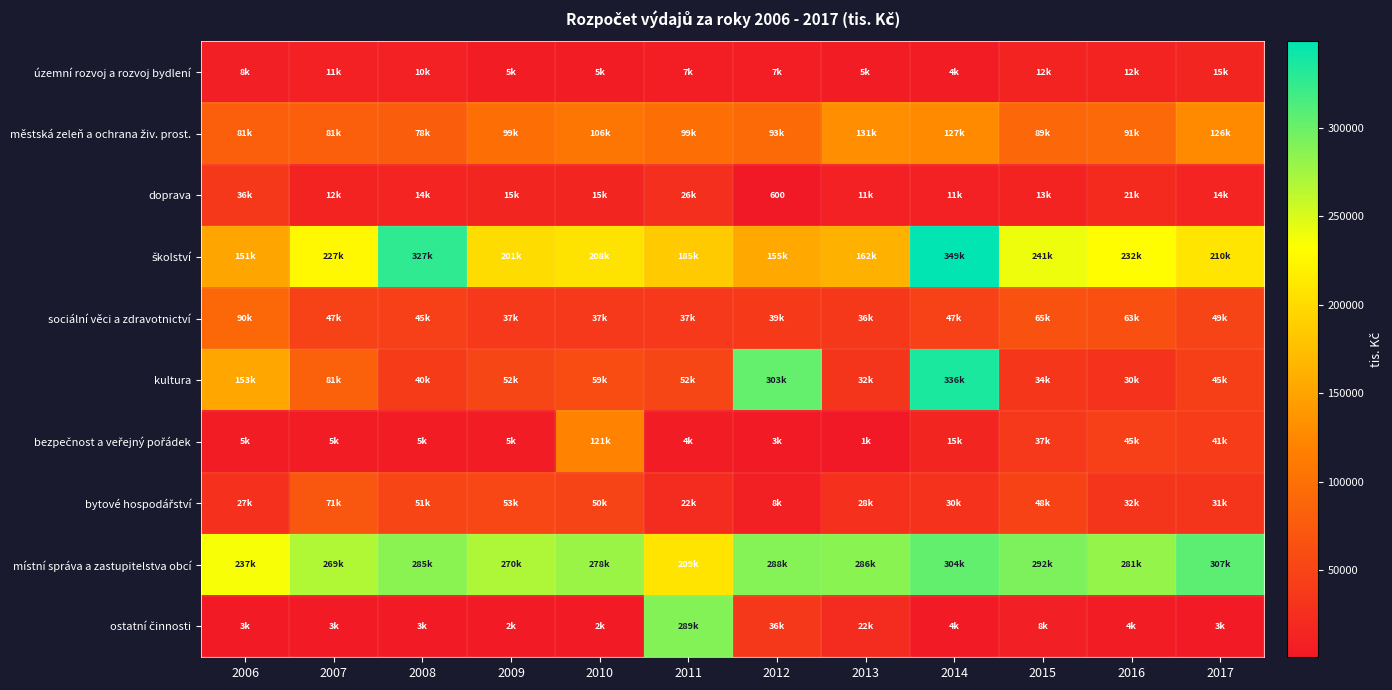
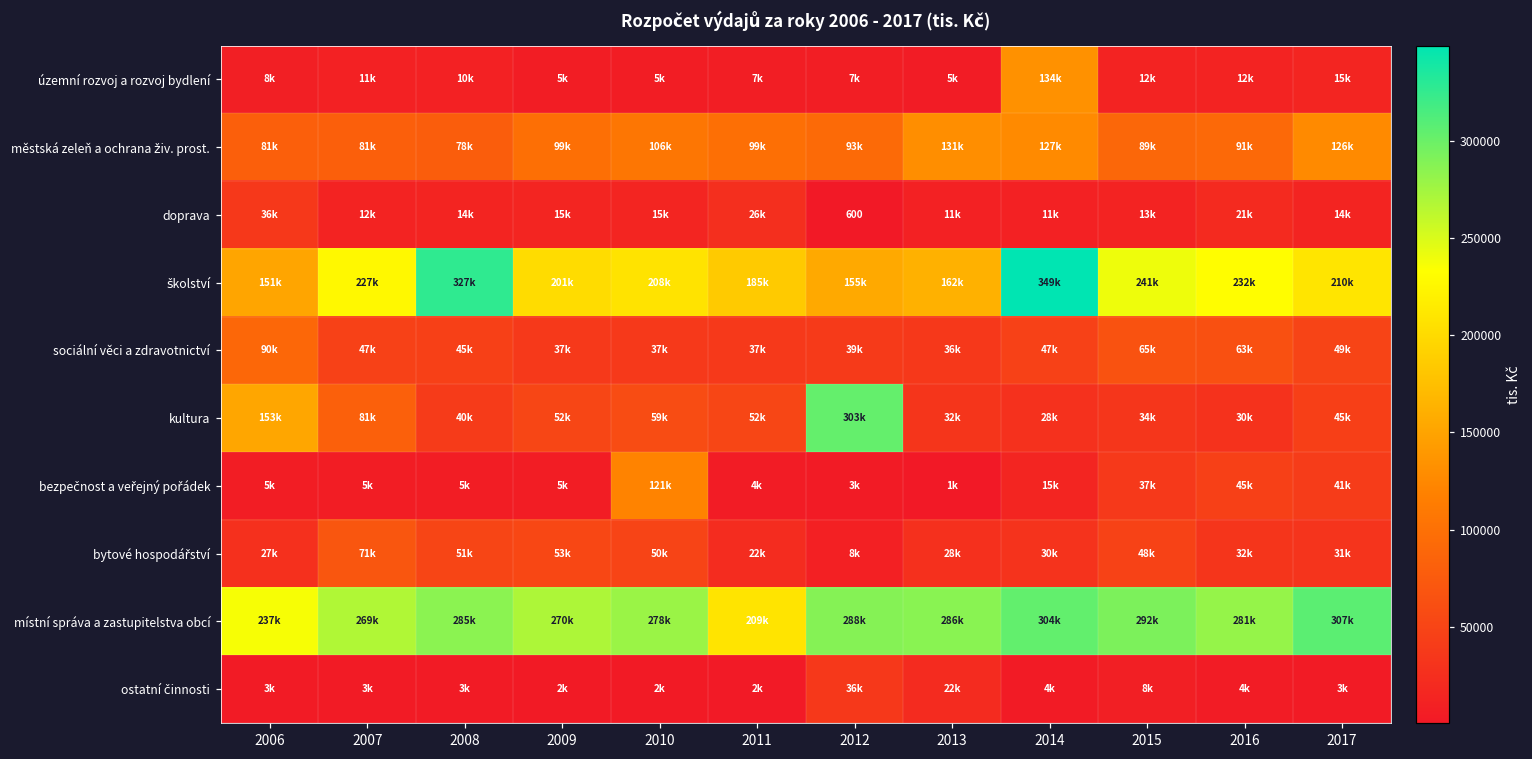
územní rozvoj a rozvoj bydlení, 2014: 4k -> 134k
kultura, 2014: 336k -> 28k
ostatní činnosti, 2011: 289k -> 2k
